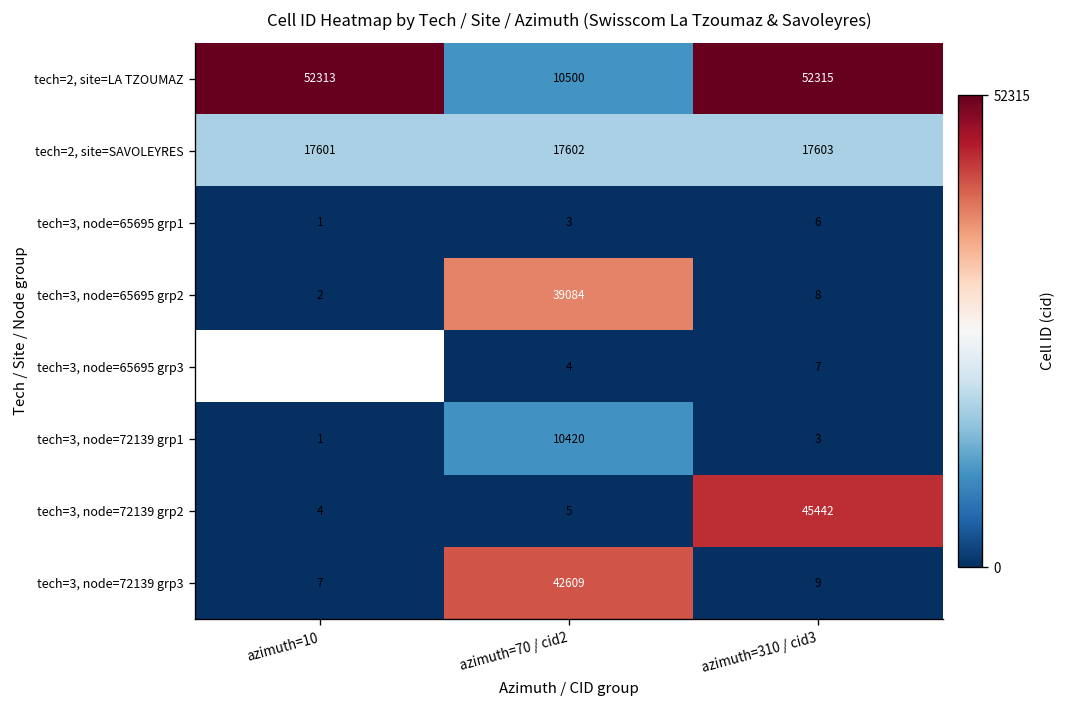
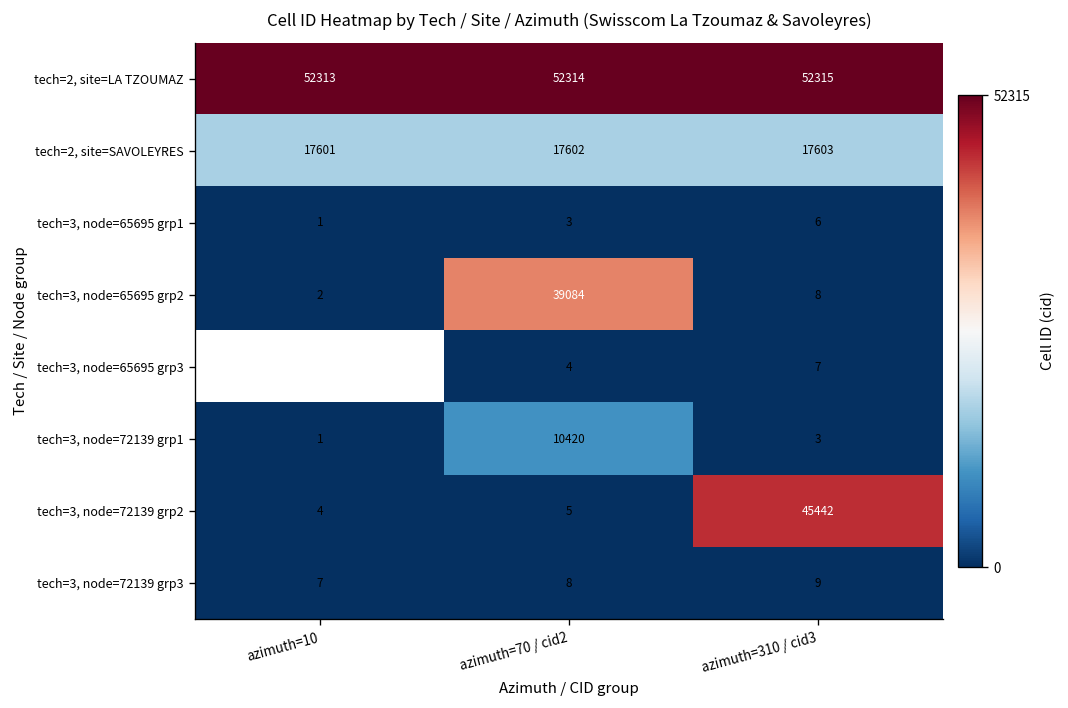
tech=2, site=LA TZOUMAZ, azimuth=70 / cid2: 10500 -> 52314
tech=3, node=72139 grp3, azimuth=70 / cid2: 42609 -> 8
